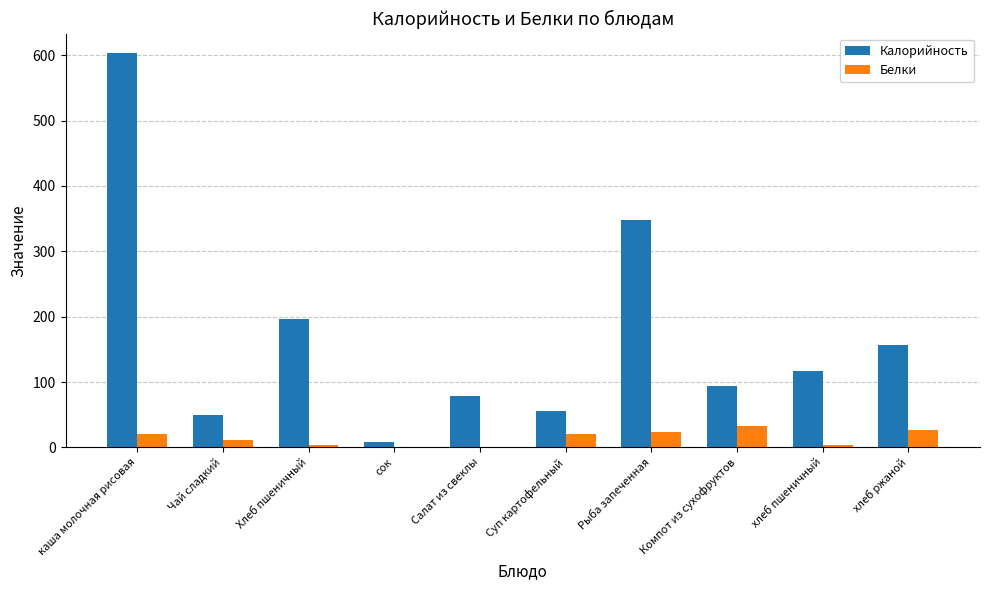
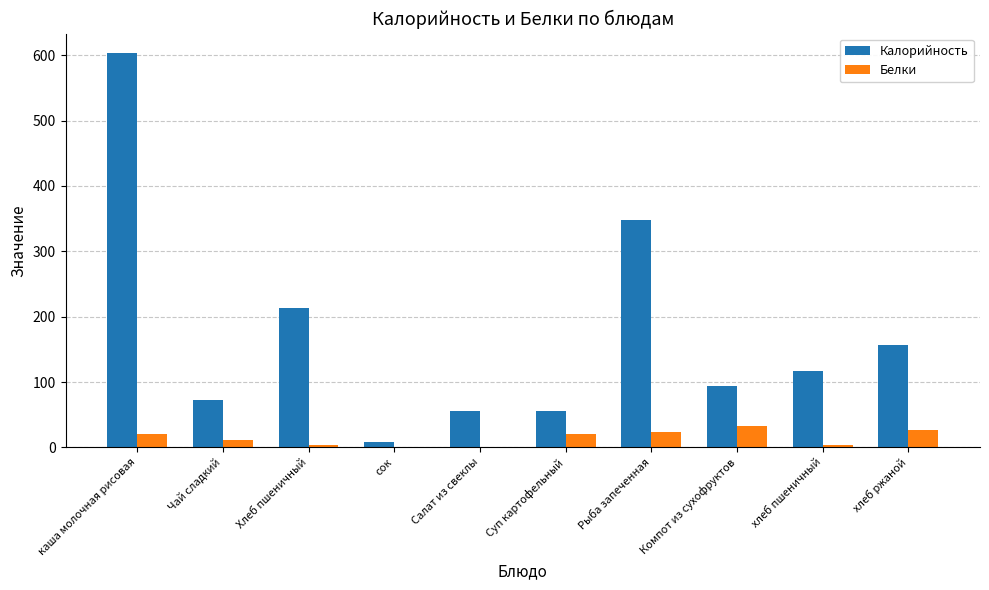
Калорийность, Чай сладкий: 50 -> 70
Калорийность, Хлеб пшеничный: 200 -> 210
Калорийность, Салат из свеклы: 80 -> 60
